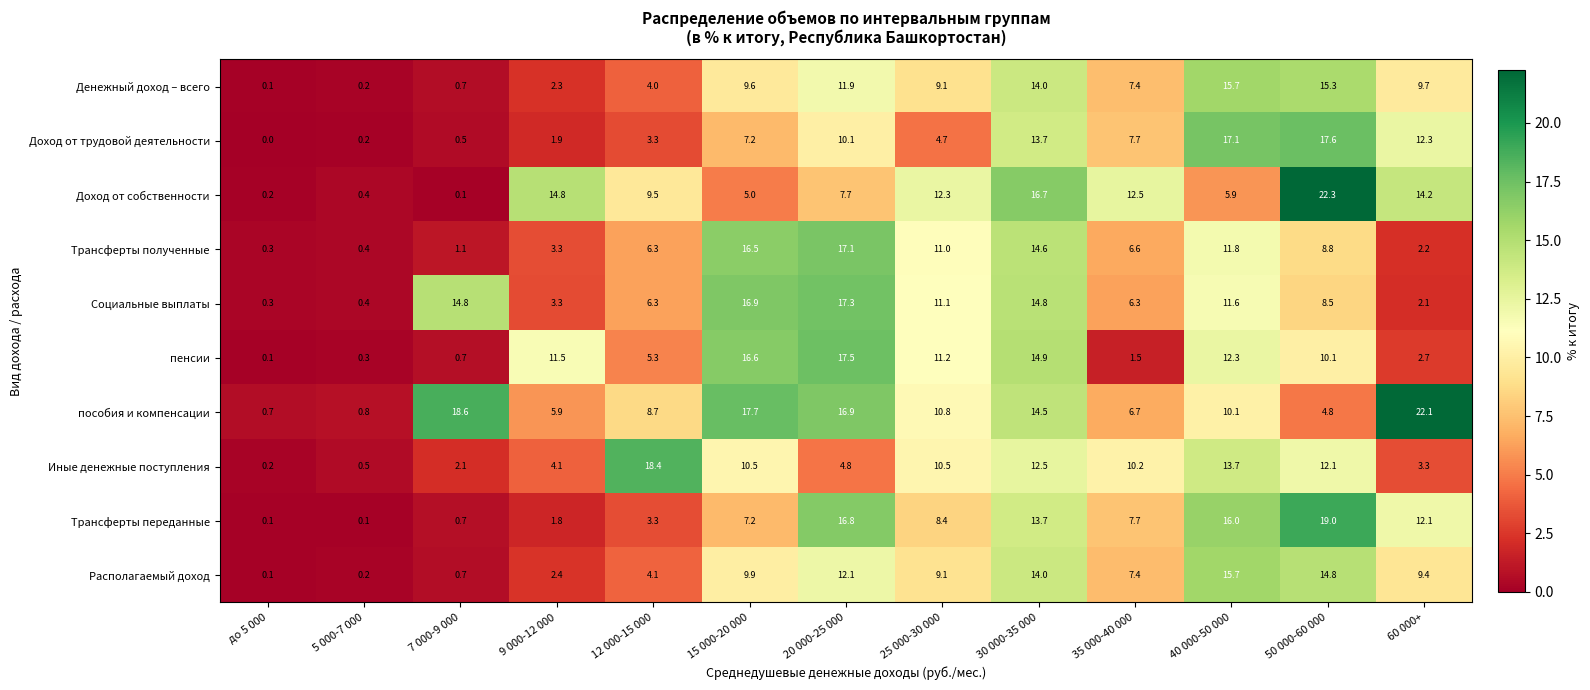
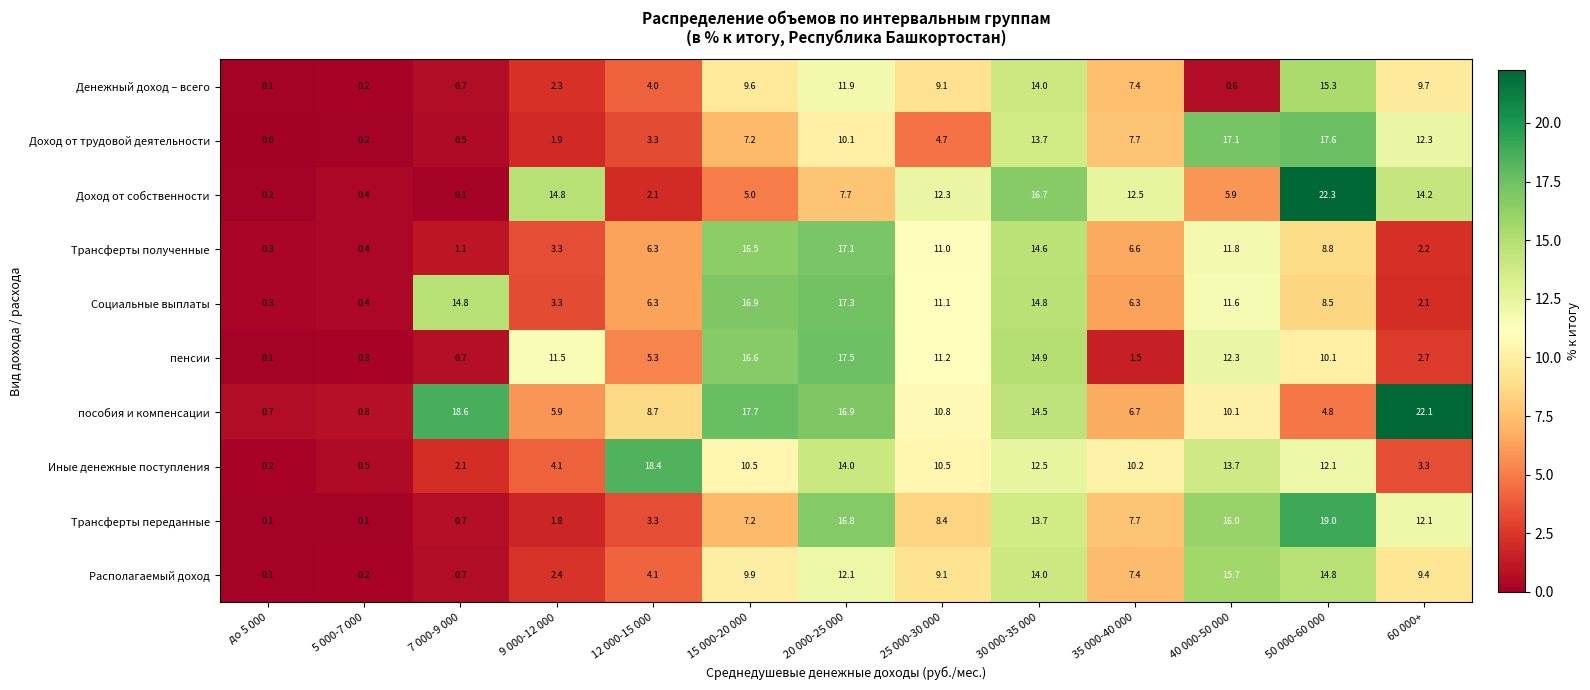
Денежный доход – всего, 40 000-50 000: 15.7 -> 0.6
Доход от собственности, 12 000-15 000: 9.5 -> 2.1
Иные денежные поступления, 20 000-25 000: 4.8 -> 14.0
